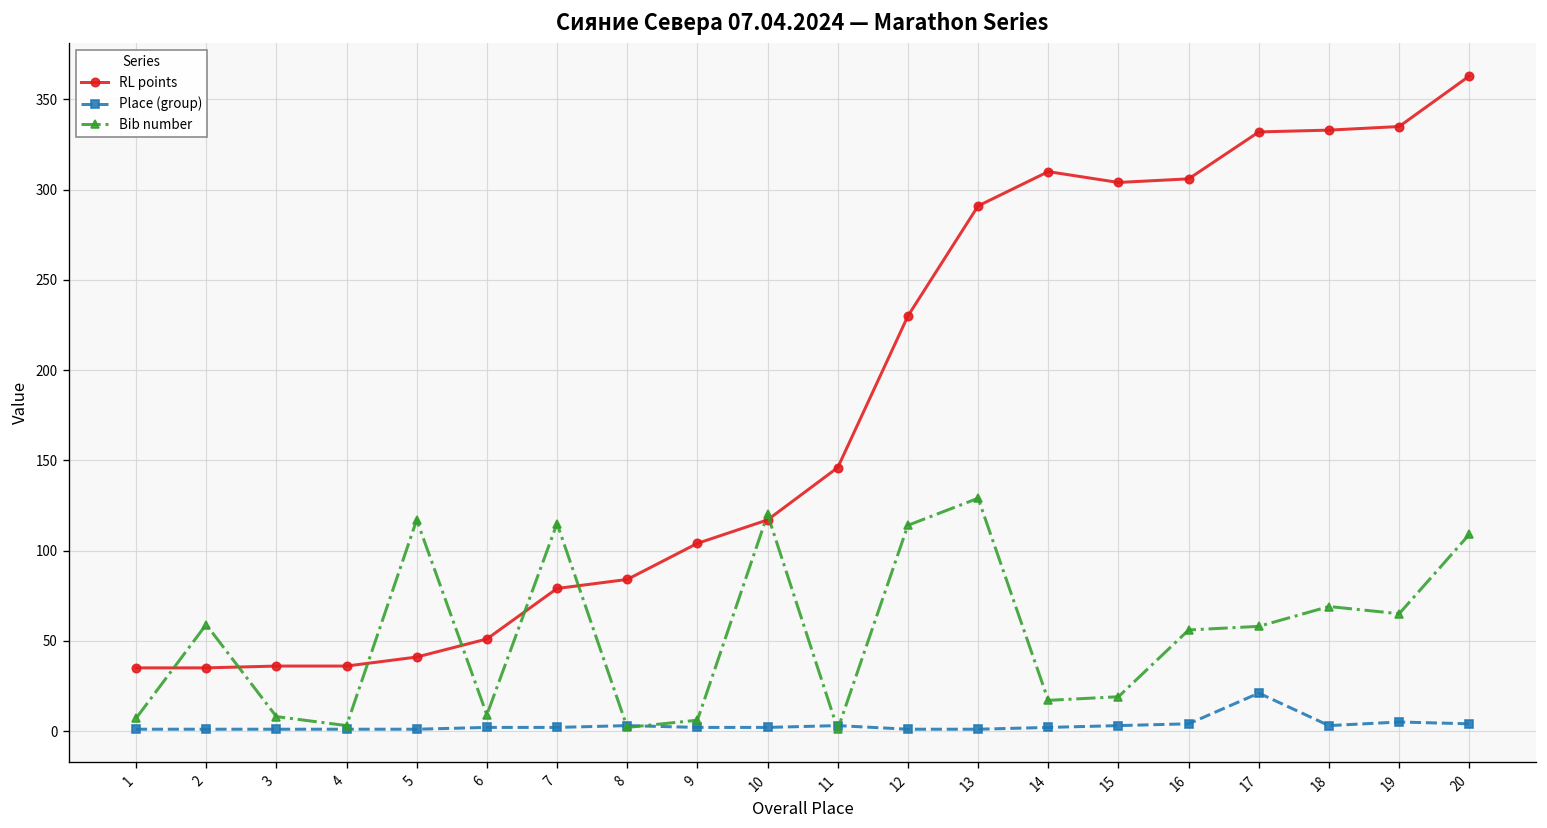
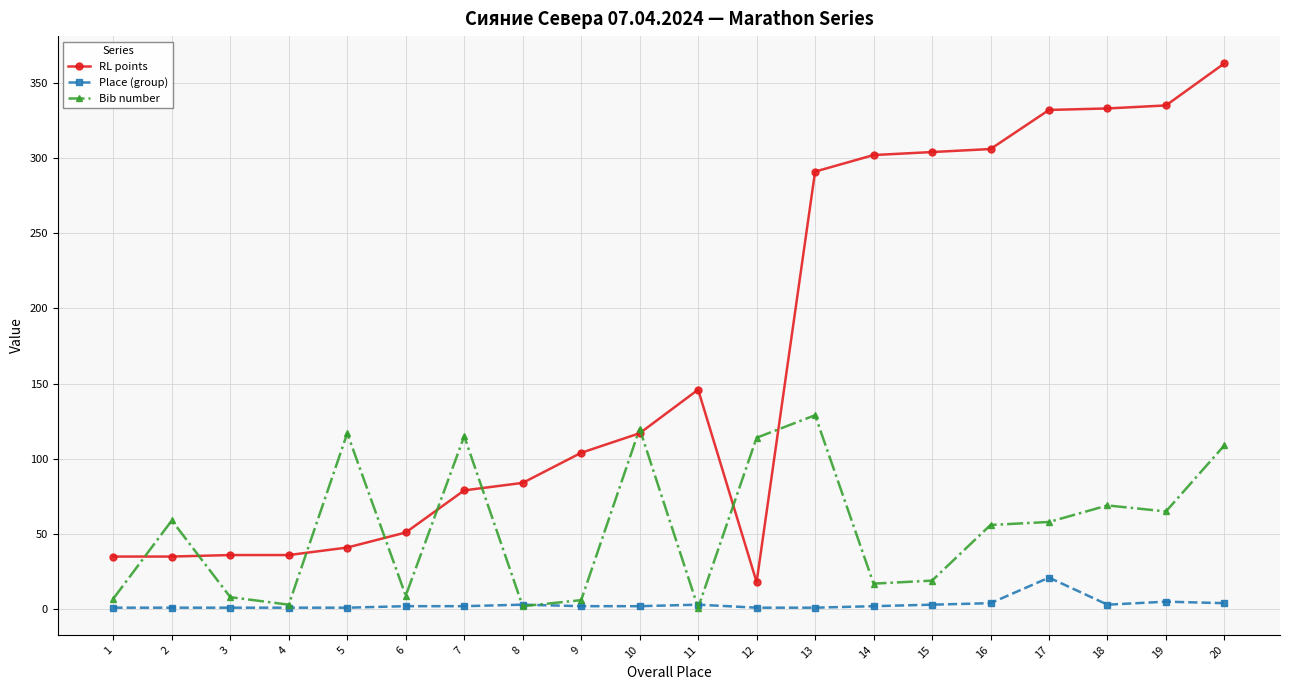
RL points, 12: 230 -> 18
RL points, 14: 310 -> 302
